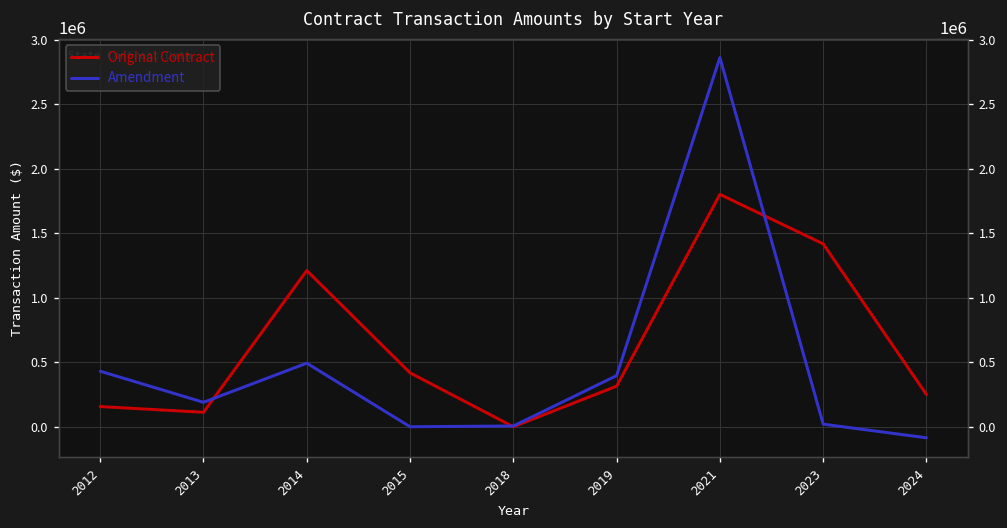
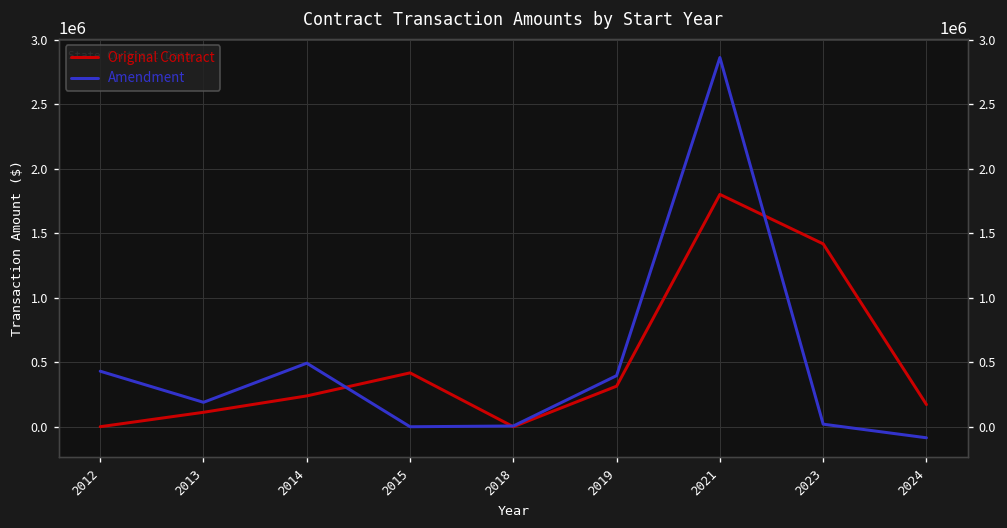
Original Contract, 2012: 160000 -> 0
Original Contract, 2014: 1210000 -> 240000
Original Contract, 2024: 250000 -> 170000
